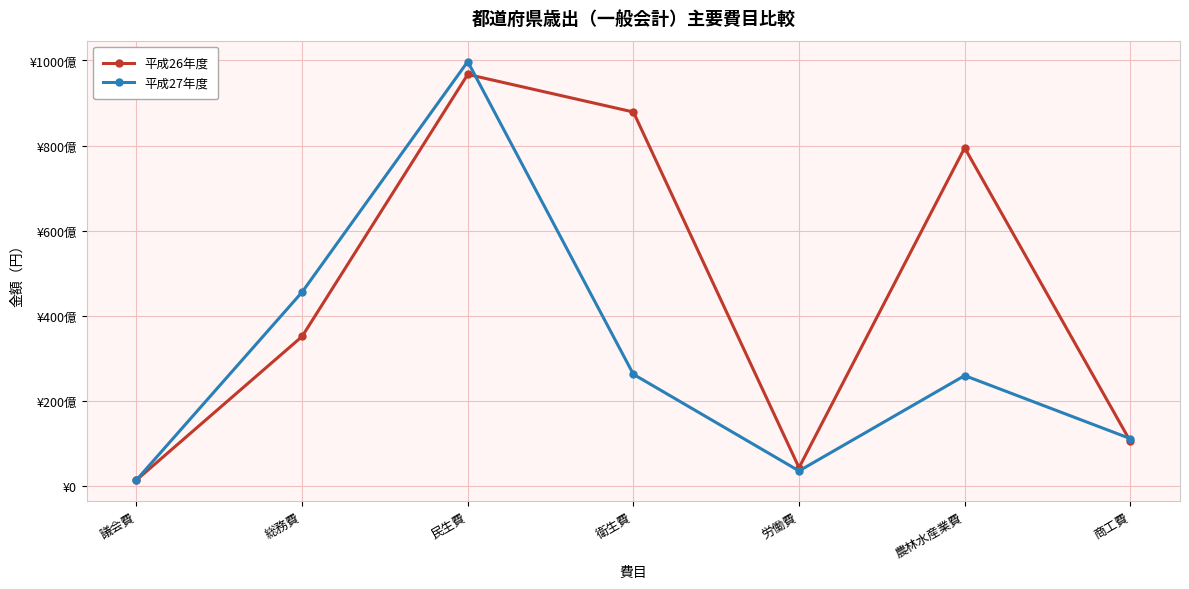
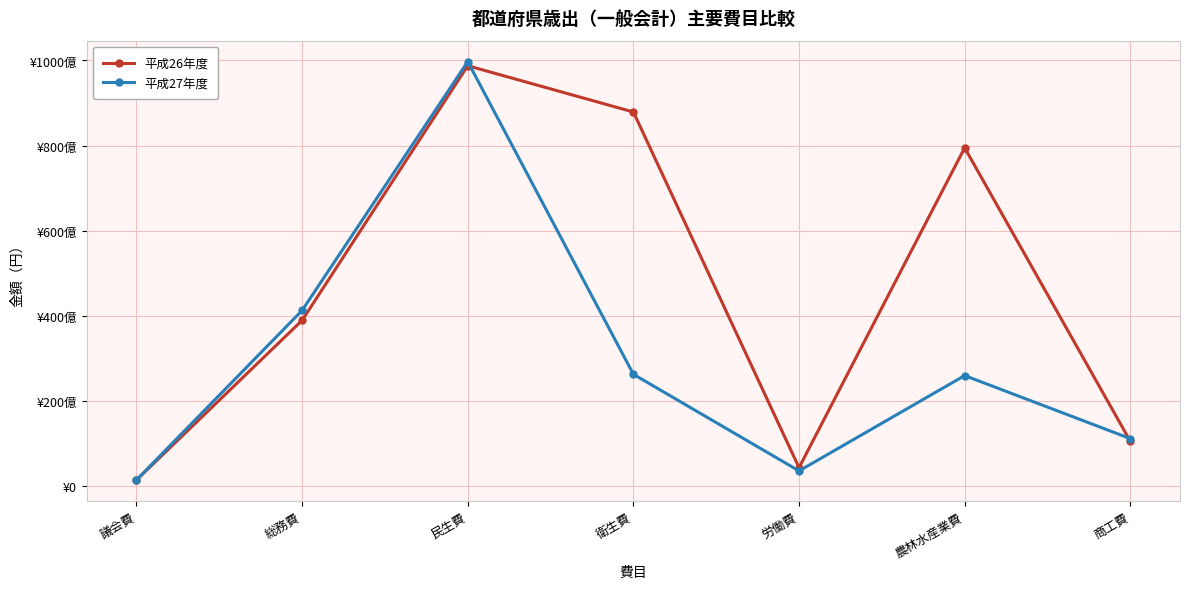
平成26年度, 総務費: ¥350億 -> ¥390億
平成27年度, 総務費: ¥460億 -> ¥410億
平成26年度, 民生費: ¥970億 -> ¥990億
